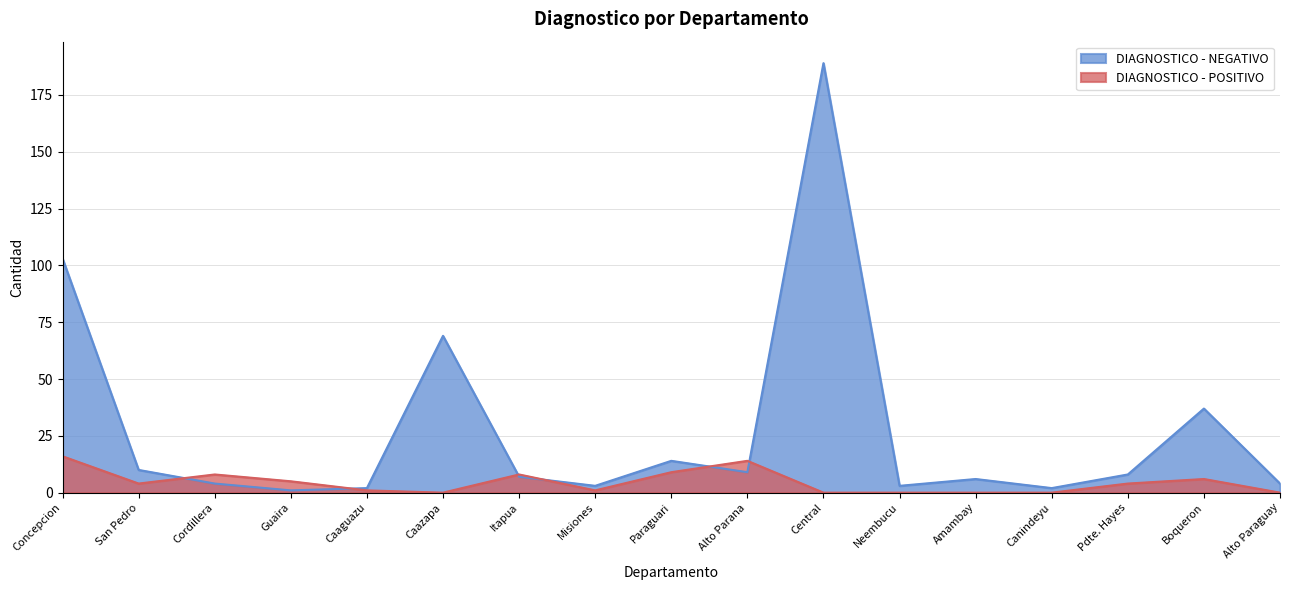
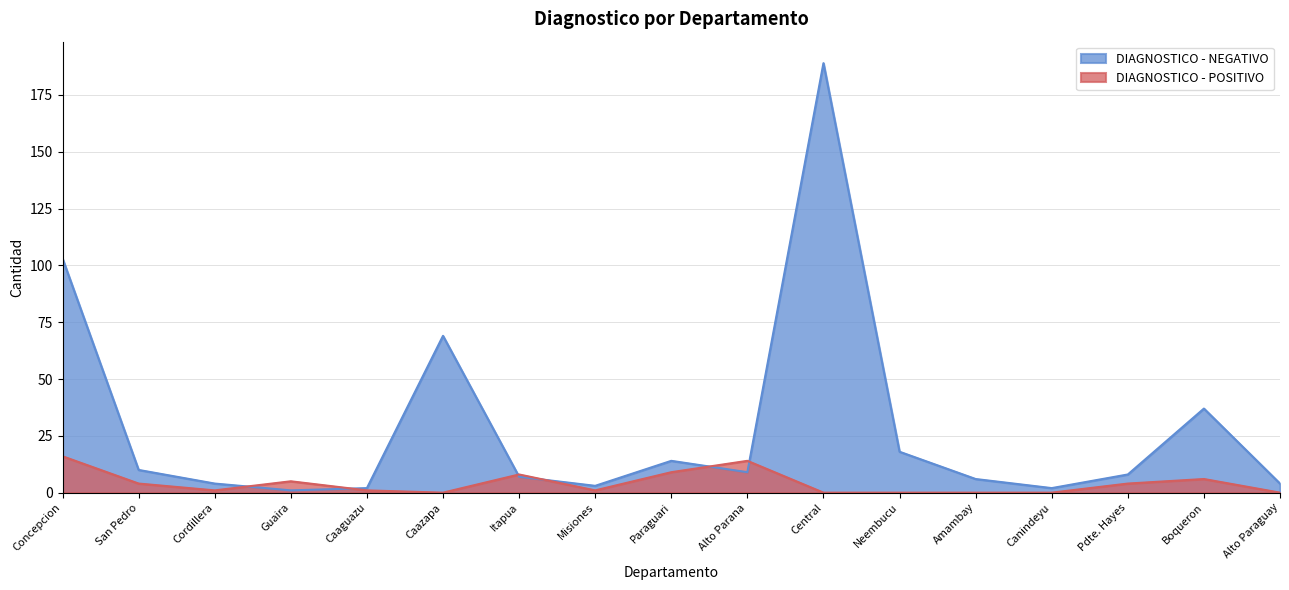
DIAGNOSTICO - POSITIVO, Cordillera: 8 -> 1
DIAGNOSTICO - NEGATIVO, Neembucu: 3 -> 18
